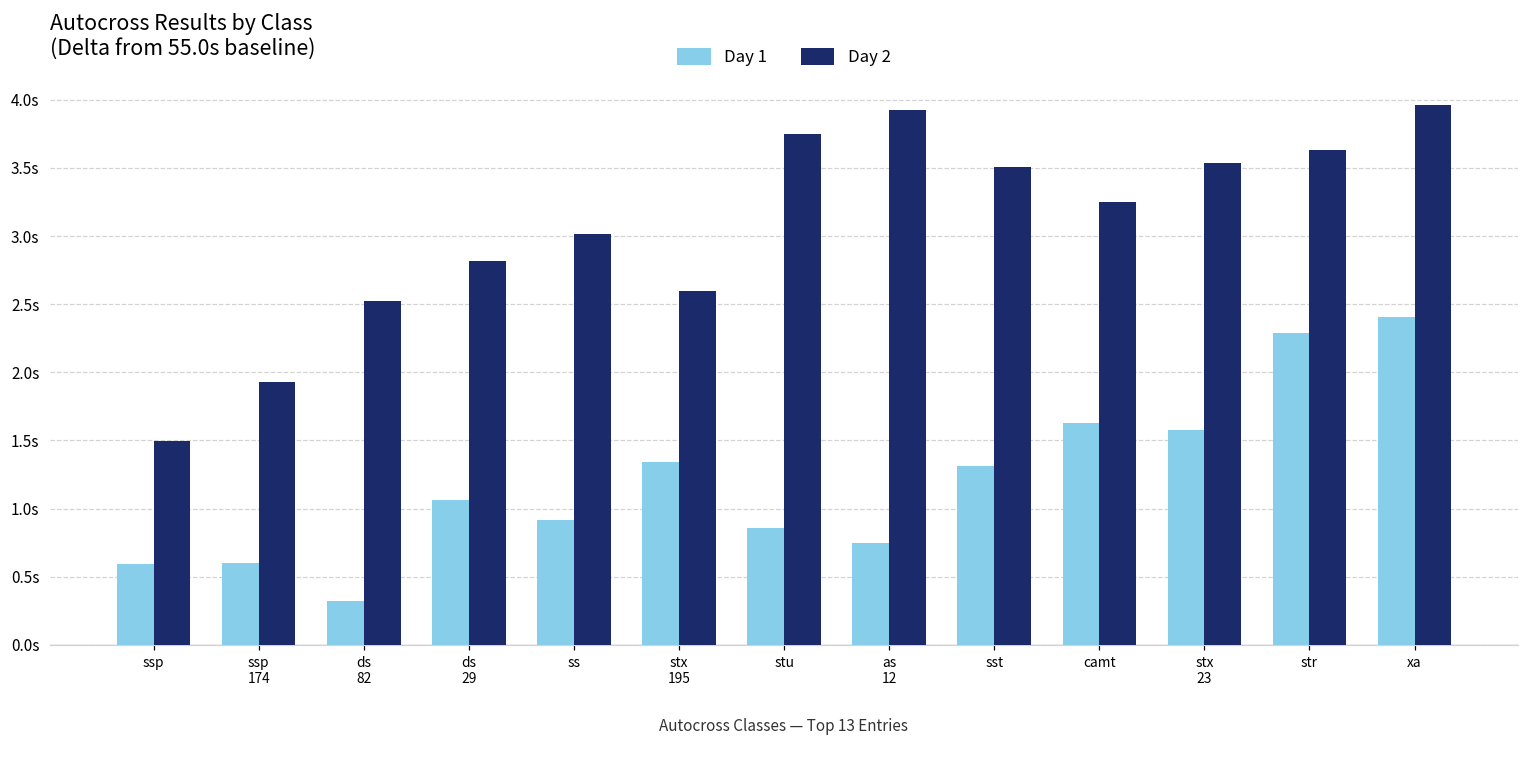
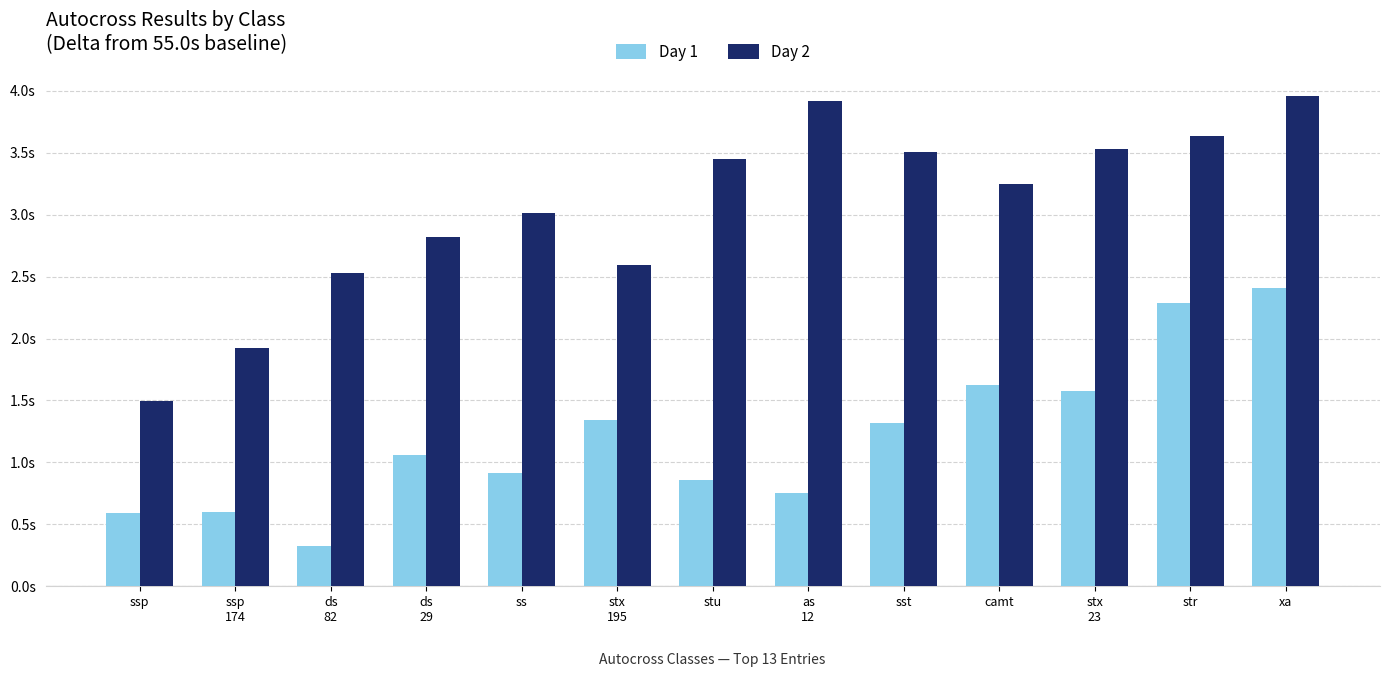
Day 2, stu: 3.75s -> 3.45s
